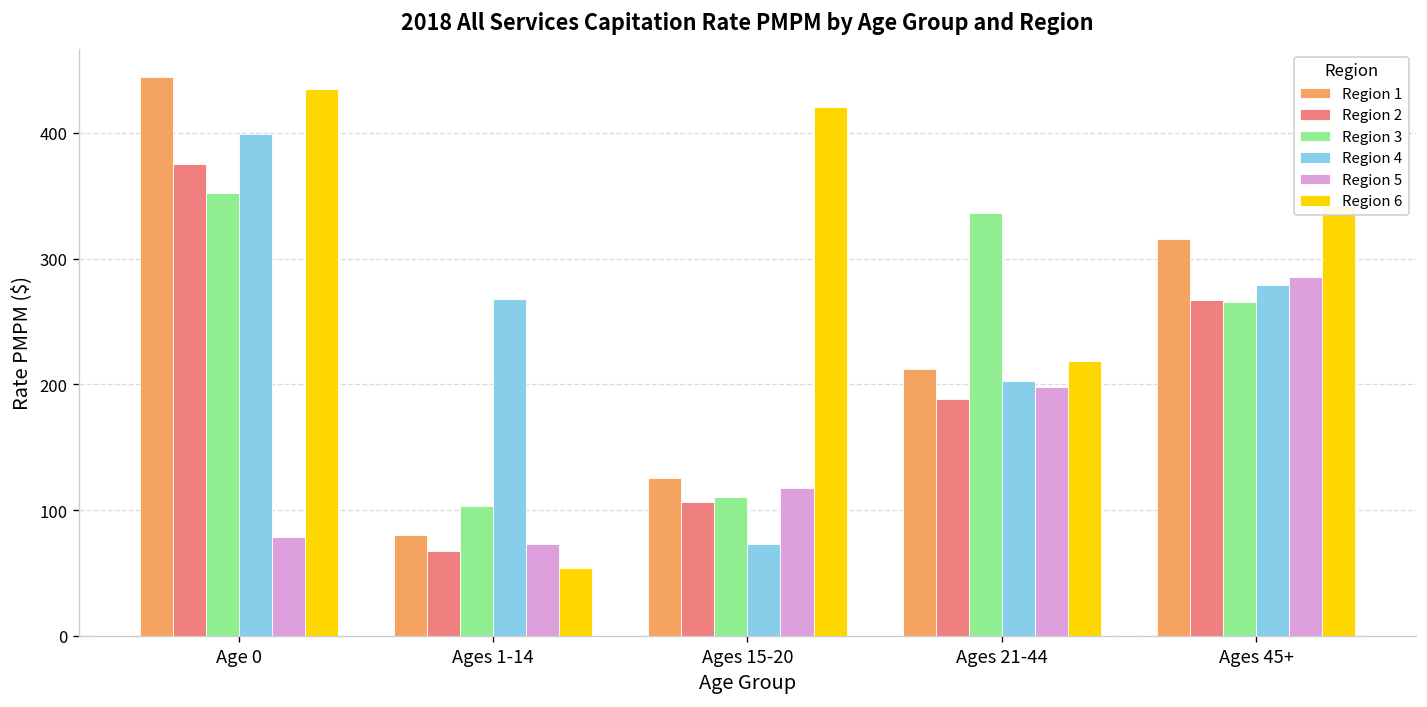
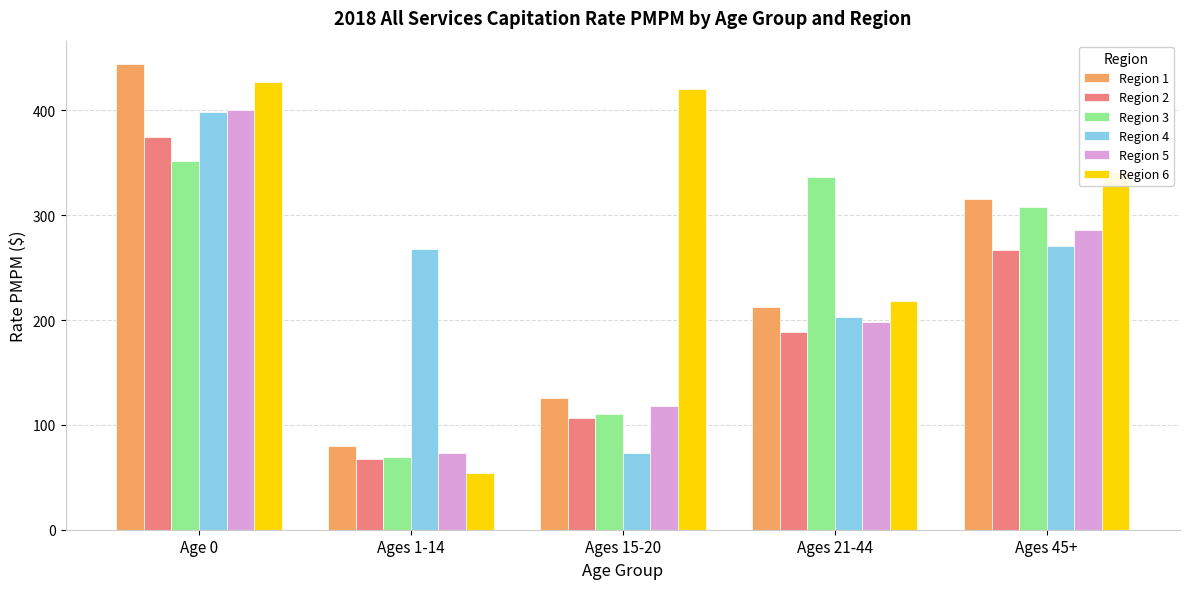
Region 5, Age 0: 79 -> 401
Region 6, Age 0: 435 -> 427
Region 3, Ages 1-14: 103 -> 70
Region 3, Ages 45+: 266 -> 308
Region 4, Ages 45+: 279 -> 271
